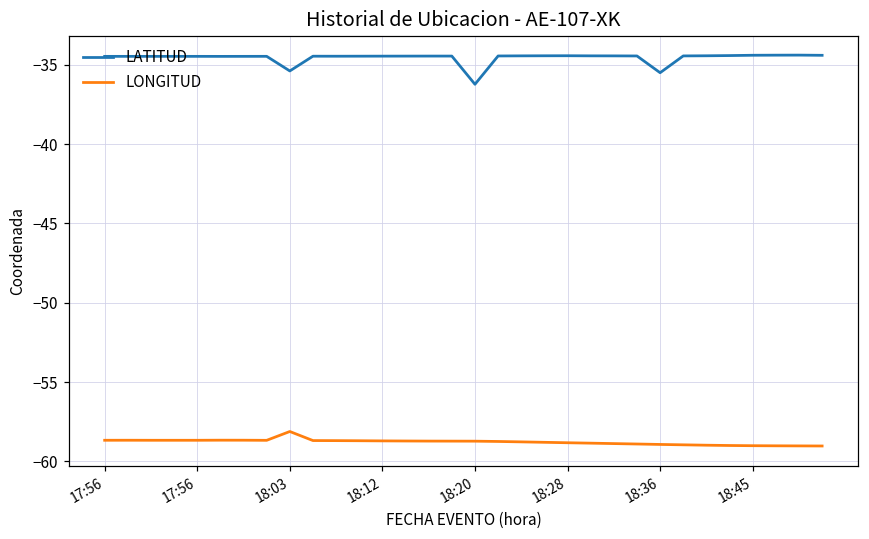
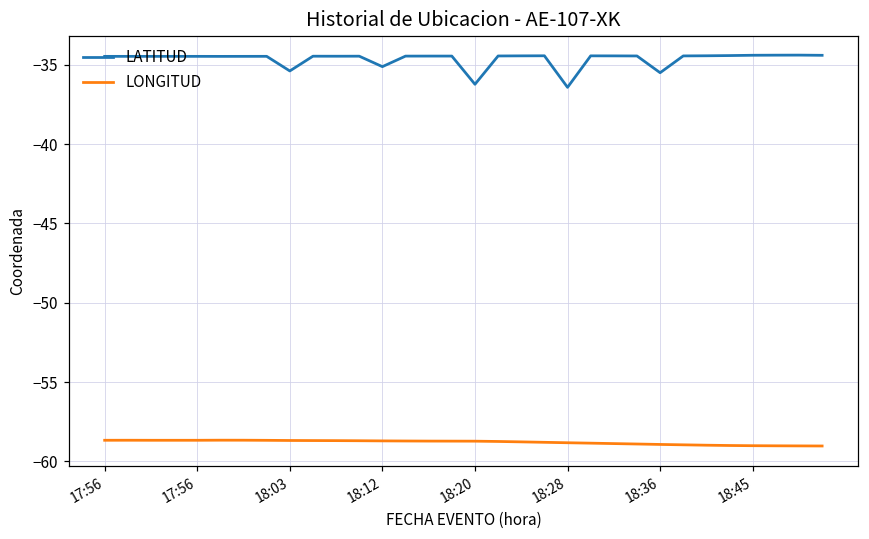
LONGITUD, 18:03: -58.1 -> -58.7
LATITUD, 18:12: -34.5 -> -35.1
LATITUD, 18:28: -34.4 -> -36.4
